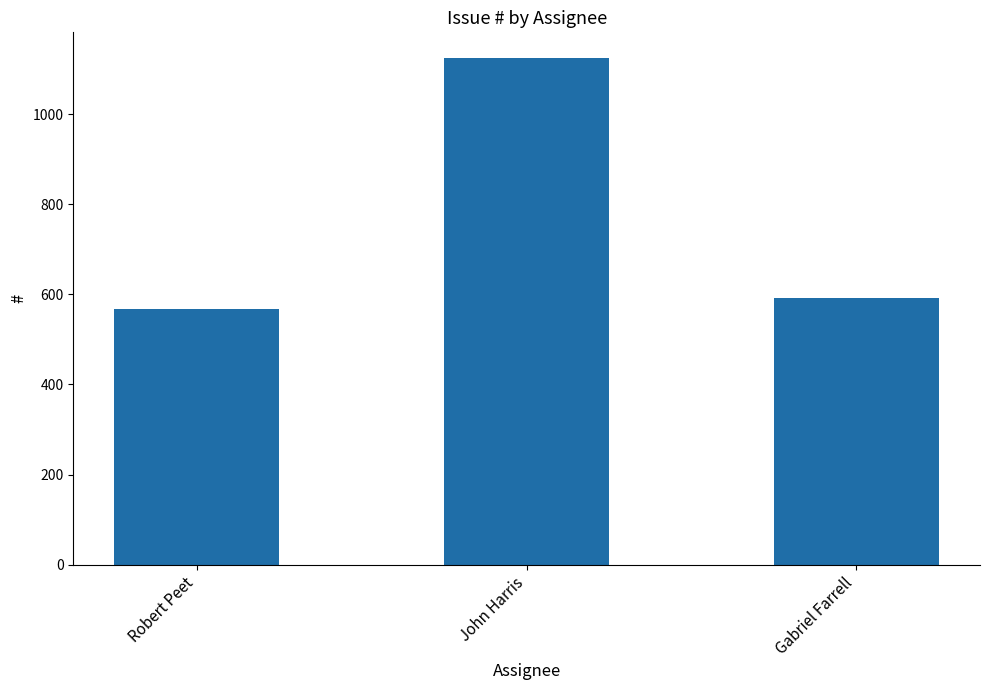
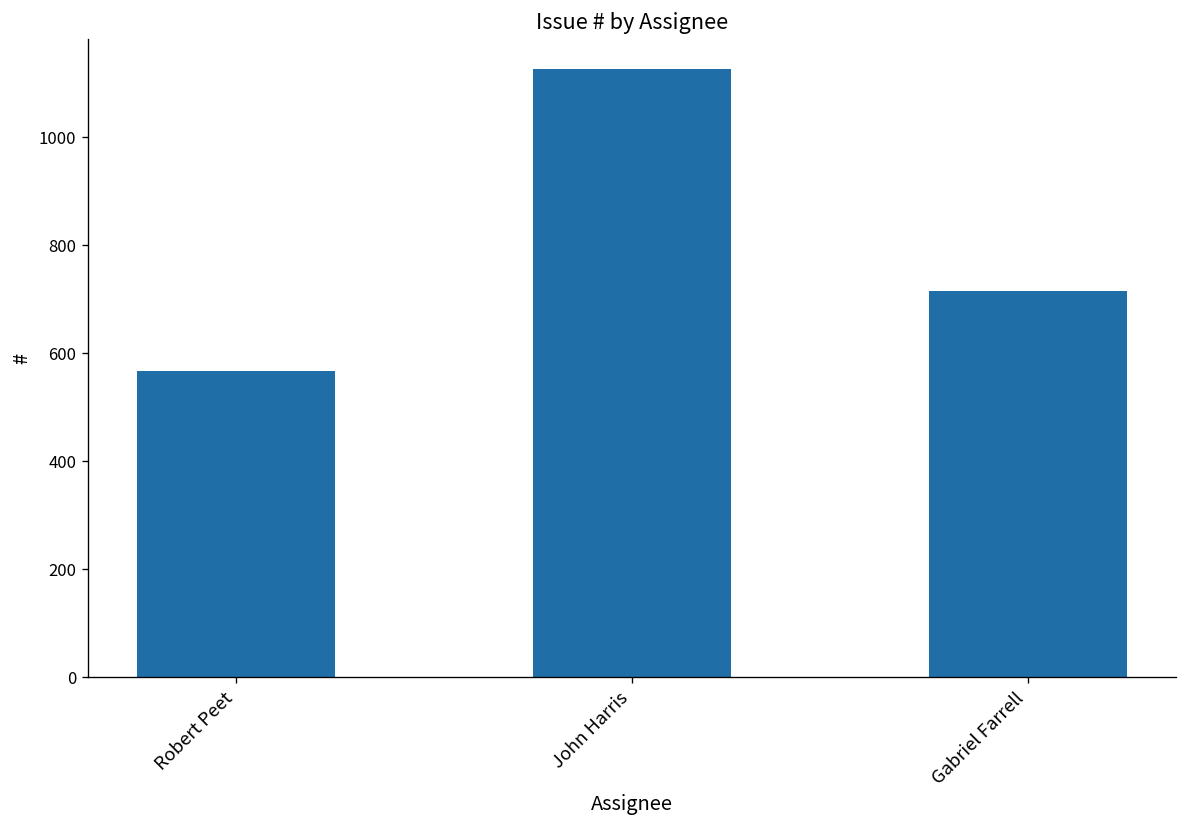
Gabriel Farrell: 590 -> 720
